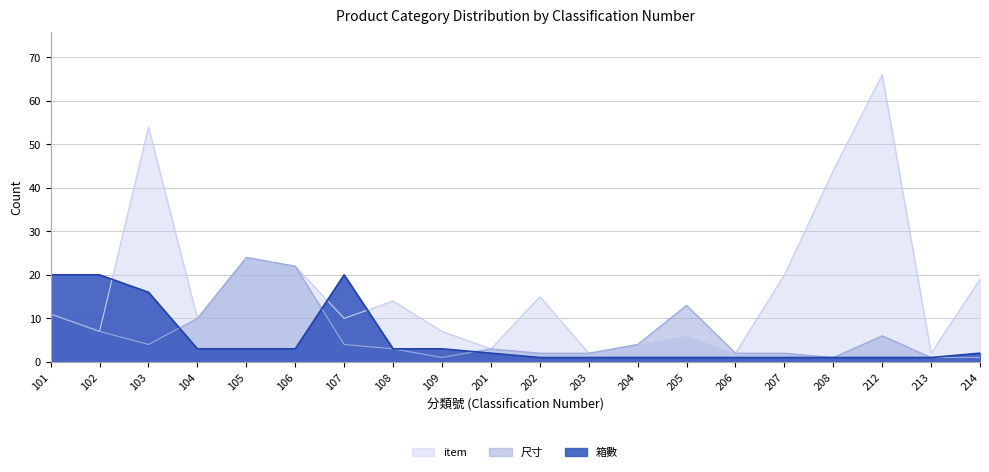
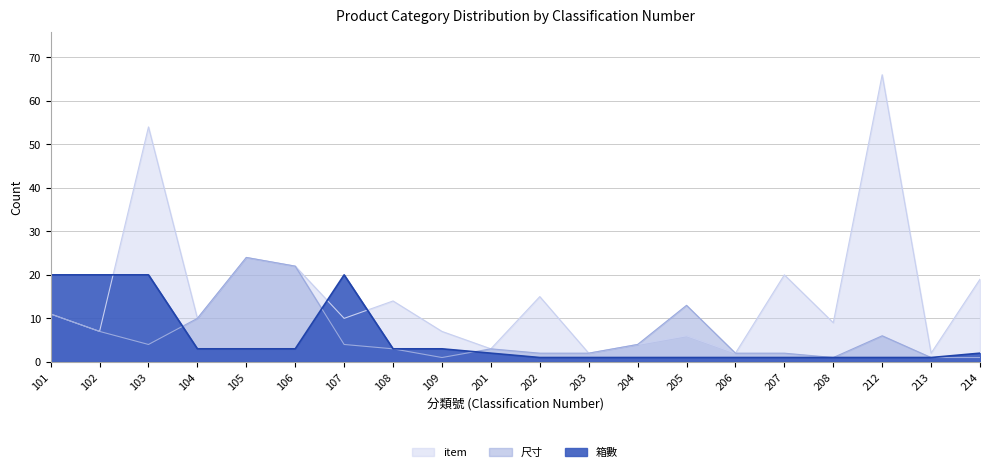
箱數, 103: 16 -> 20
item, 208: 44 -> 9
